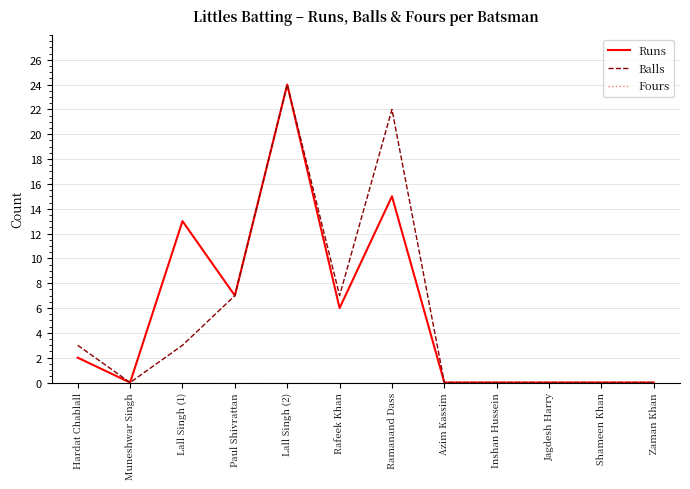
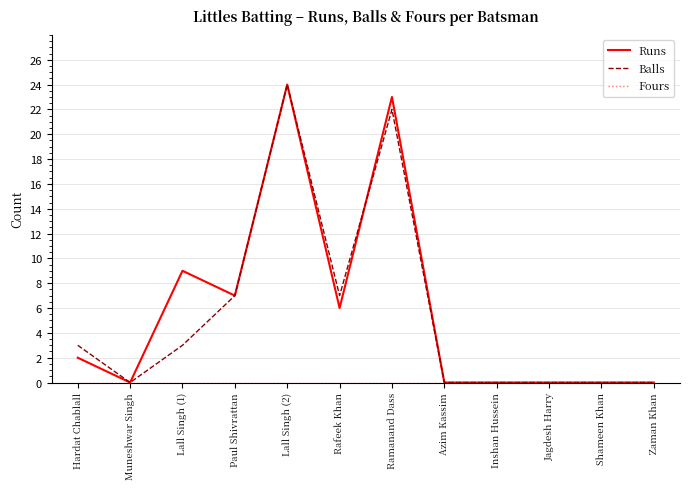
Runs, Lall Singh (1): 13 -> 9
Runs, Ramanand Dass: 15 -> 23
